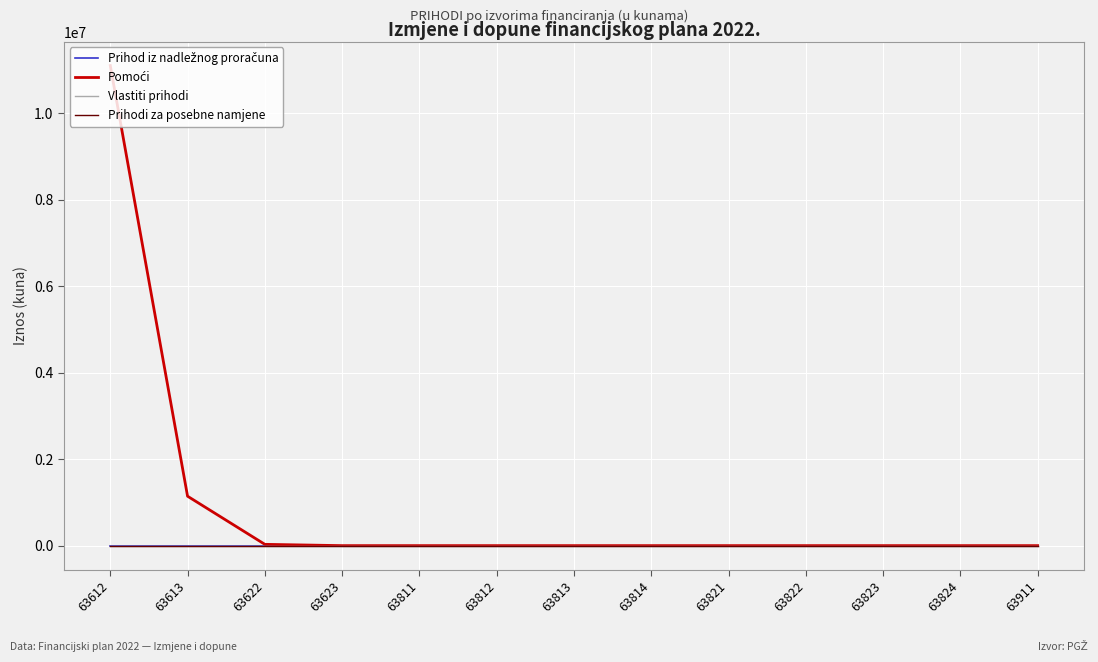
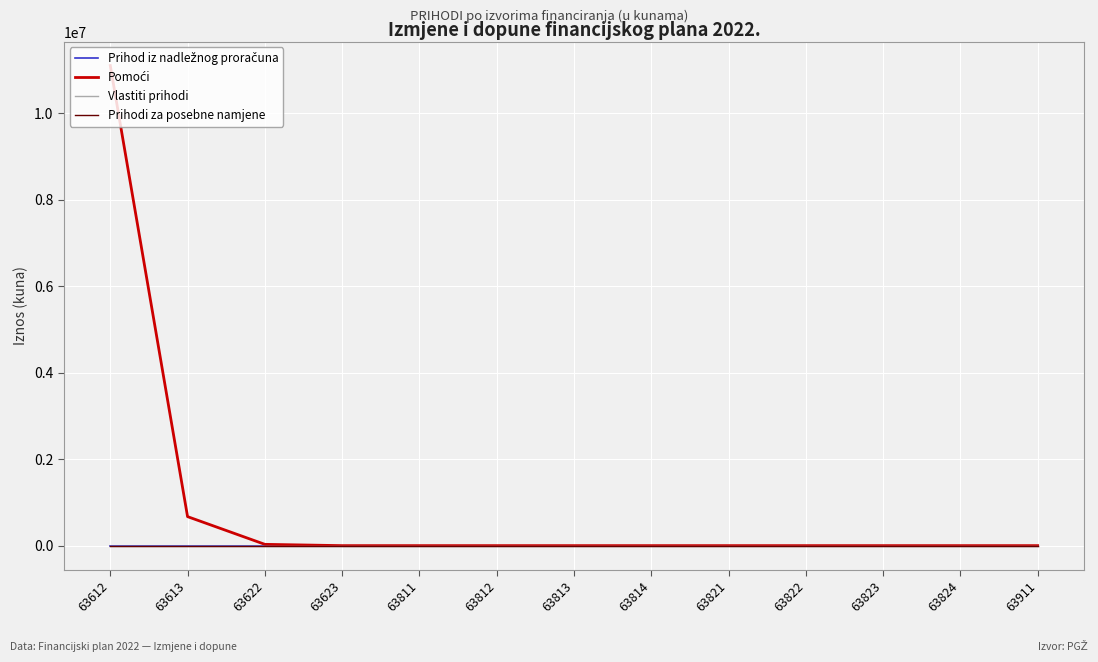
Pomoći, 63613: 1100000 -> 700000
